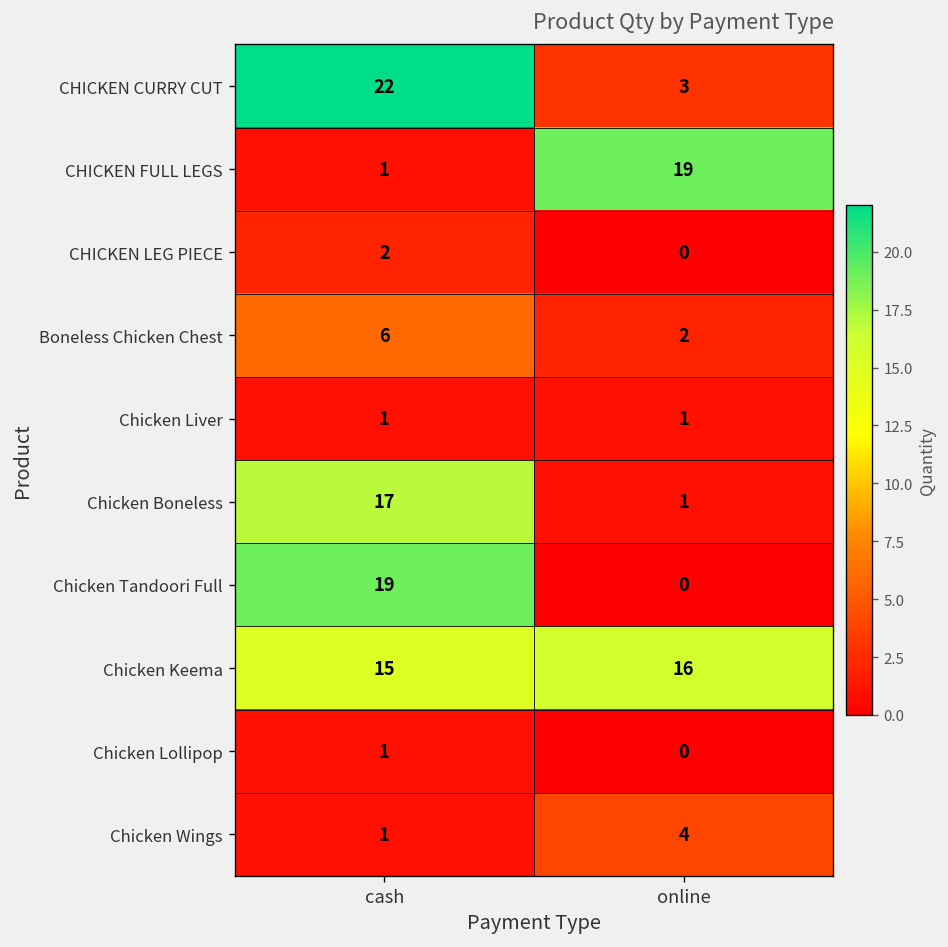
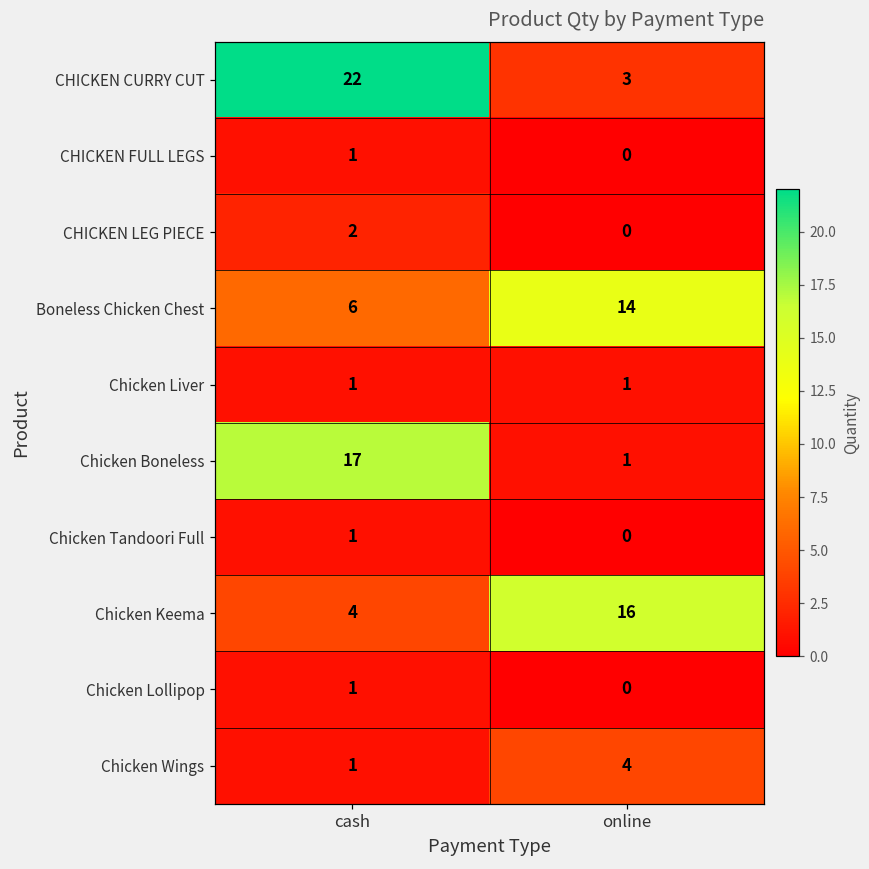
CHICKEN FULL LEGS, online: 19 -> 0
Boneless Chicken Chest, online: 2 -> 14
Chicken Tandoori Full, cash: 19 -> 1
Chicken Keema, cash: 15 -> 4
